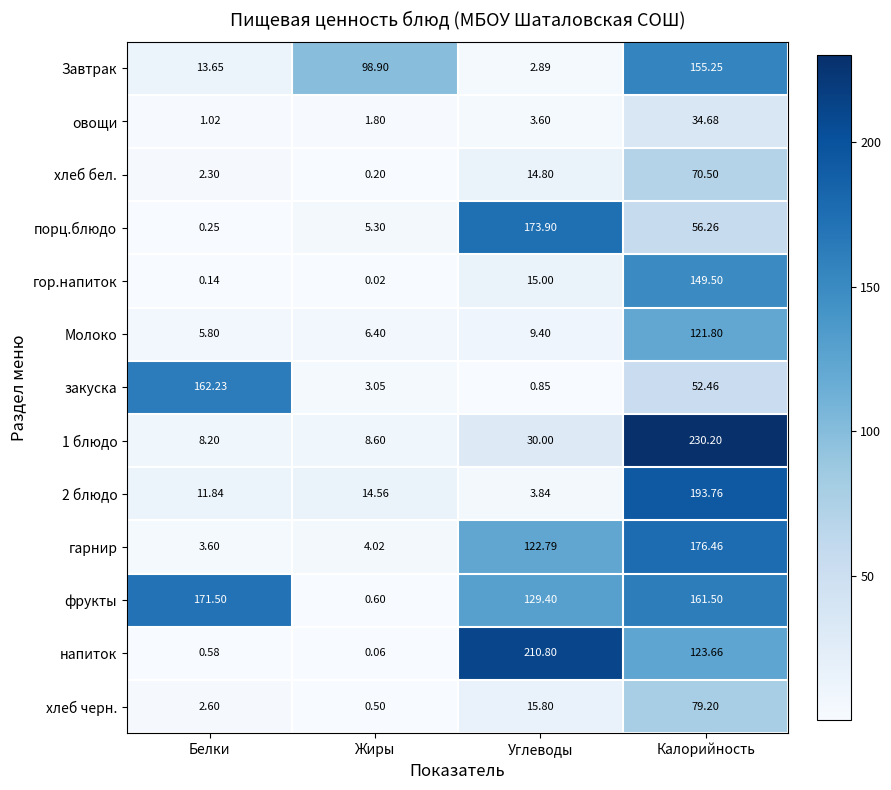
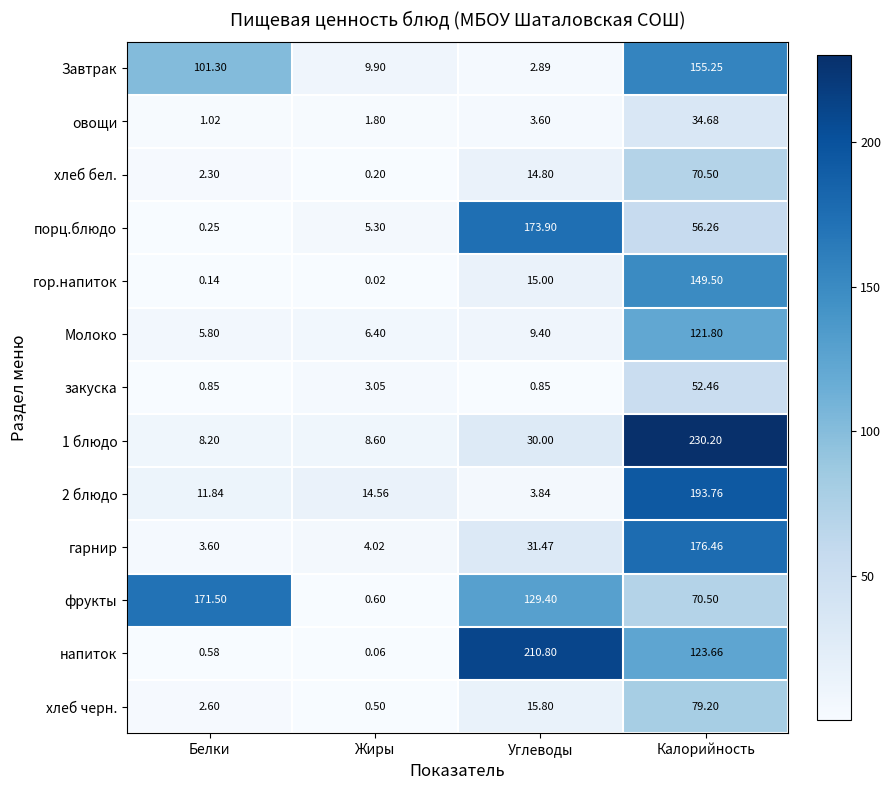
Завтрак, Белки: 13.65 -> 101.30
Завтрак, Жиры: 98.90 -> 9.90
закуска, Белки: 162.23 -> 0.85
гарнир, Углеводы: 122.79 -> 31.47
фрукты, Калорийность: 161.50 -> 70.50
